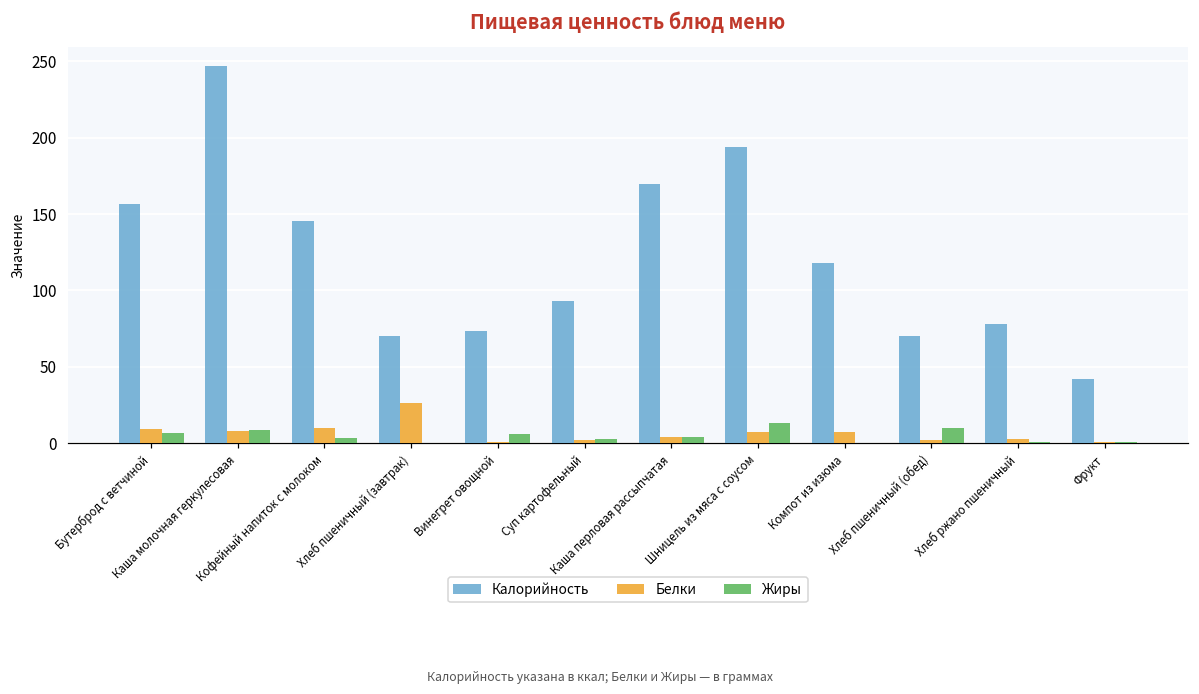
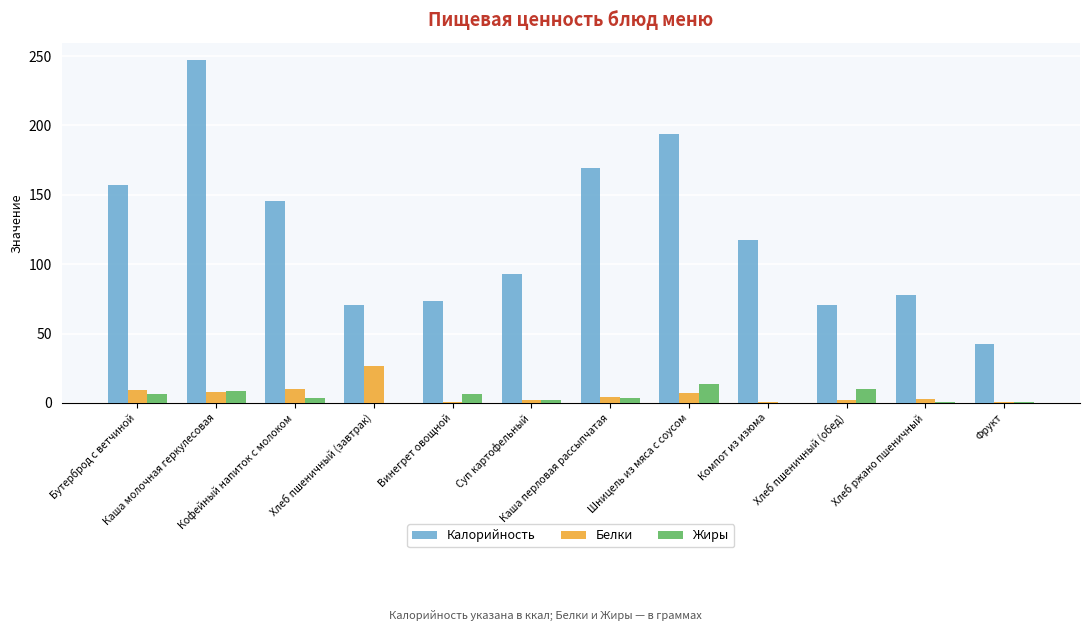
Белки, Компот из изюма: 7 -> 0
